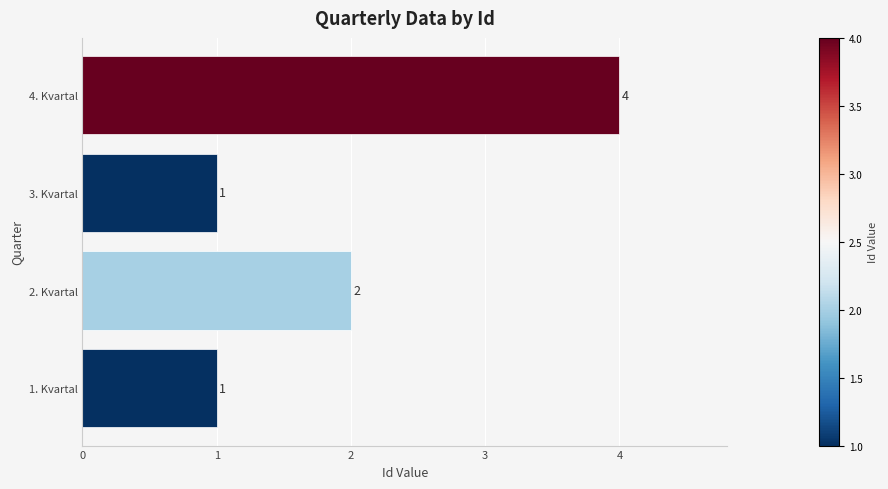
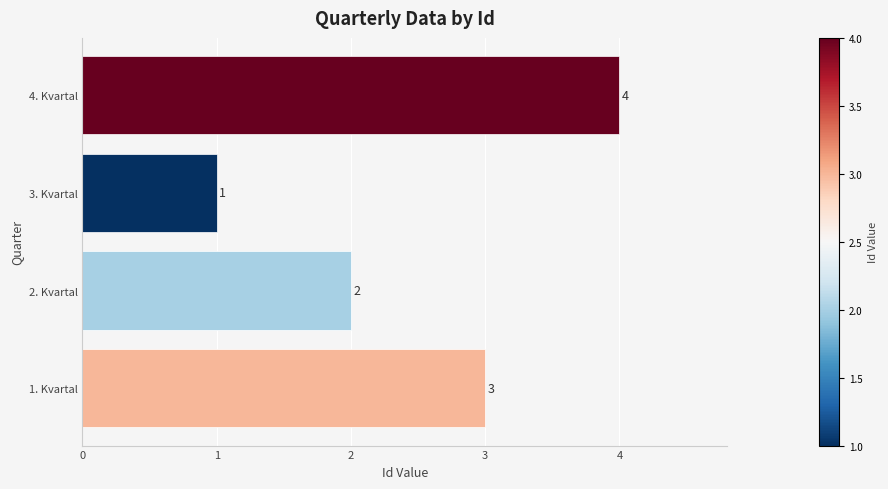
1. Kvartal: 1 -> 3
